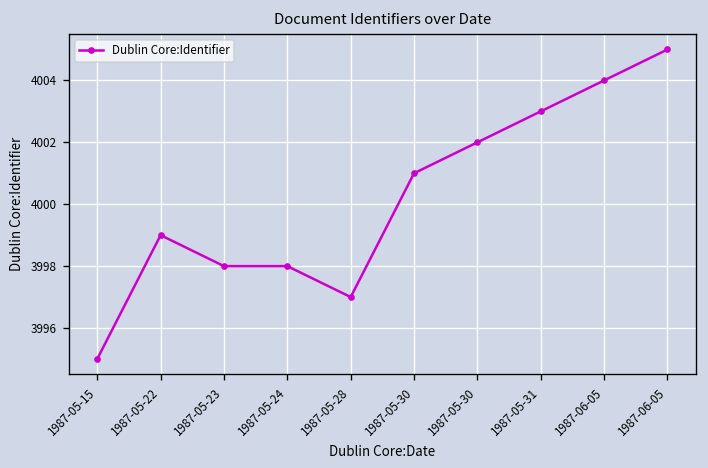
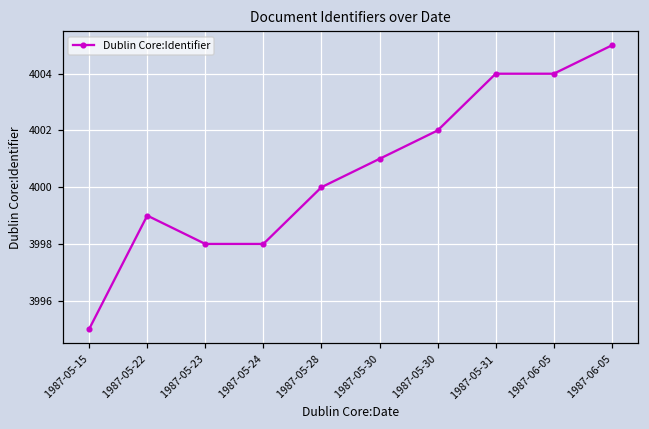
1987-05-28: 3997 -> 4000
1987-05-31: 4003 -> 4004
